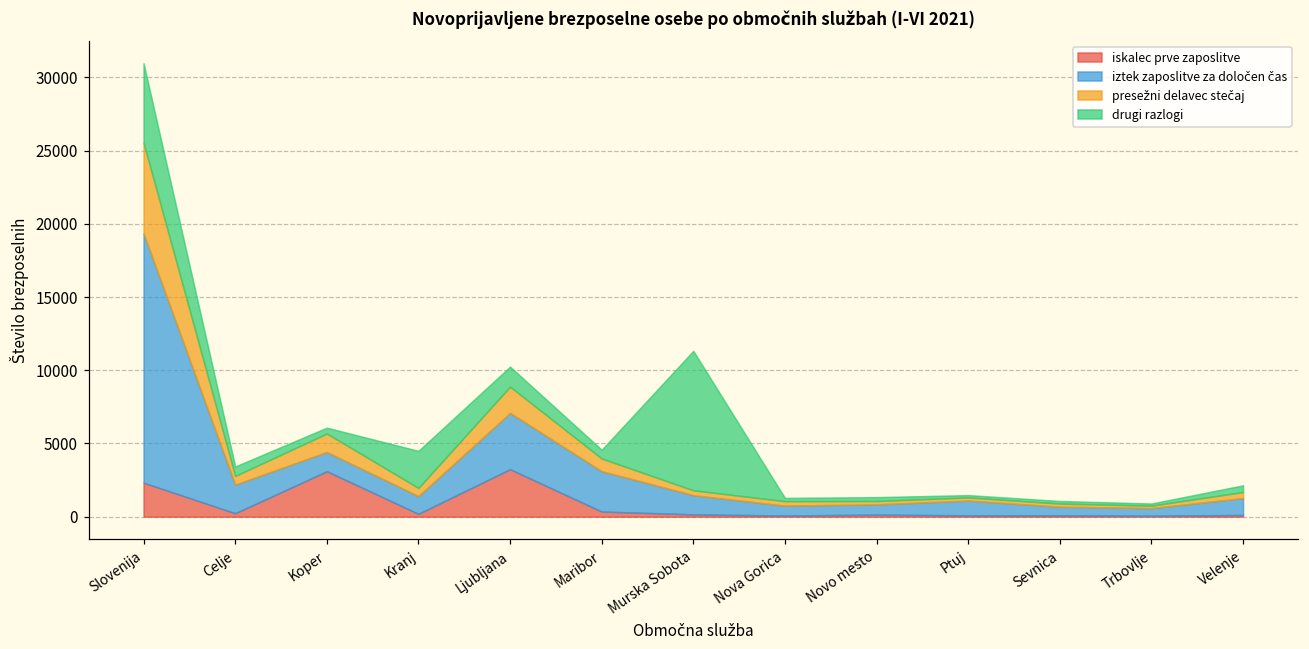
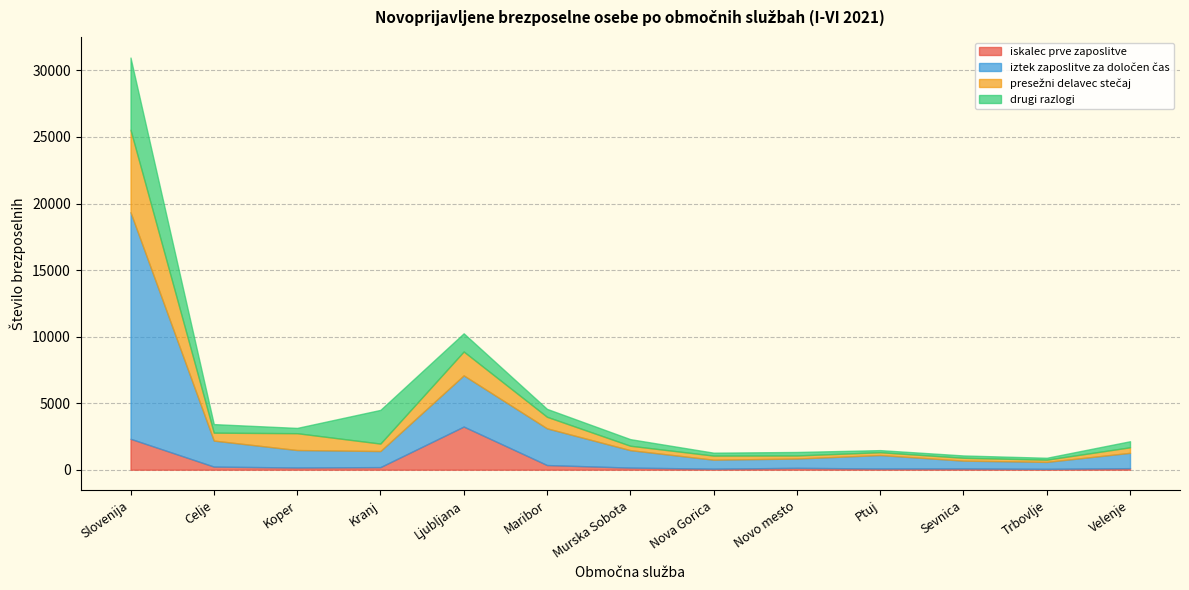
iskalec prve zaposlitve, Koper: 3100 -> 200
drugi razlogi, Murska Sobota: 9500 -> 500
